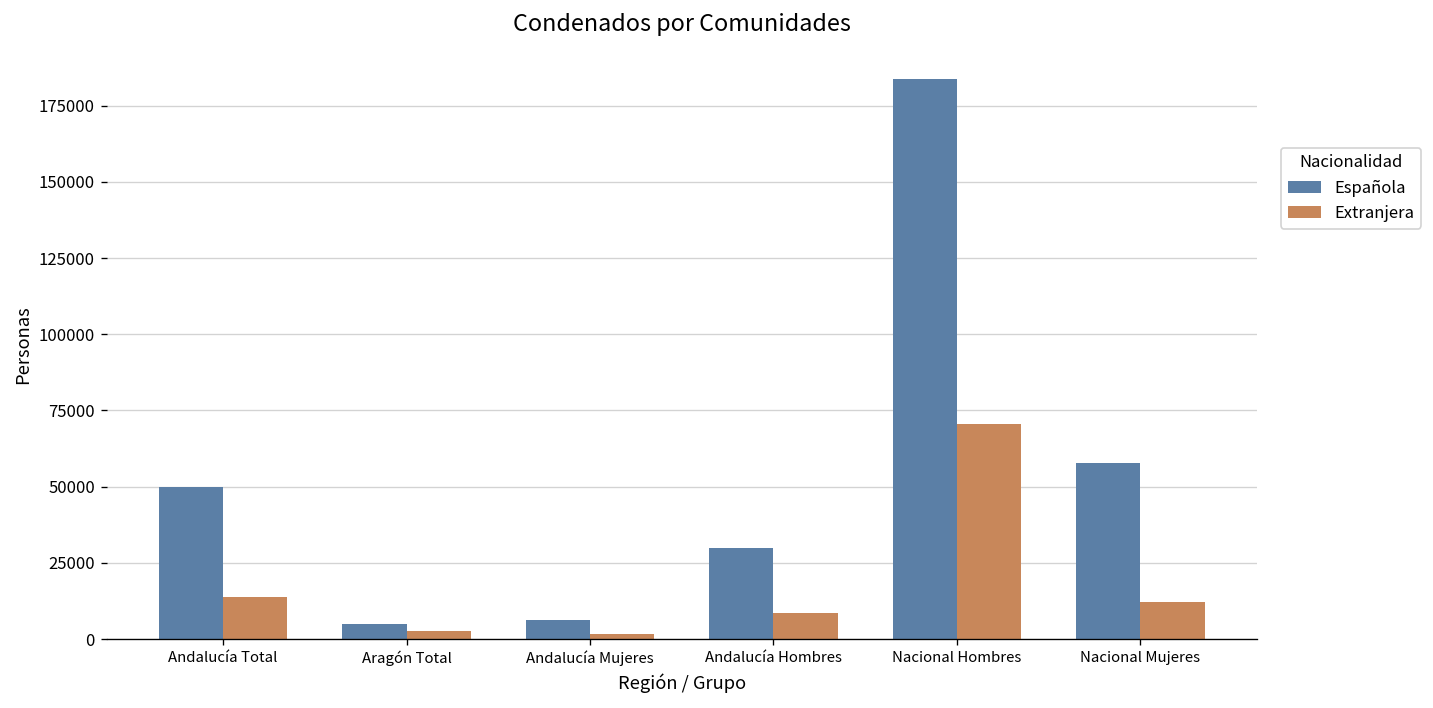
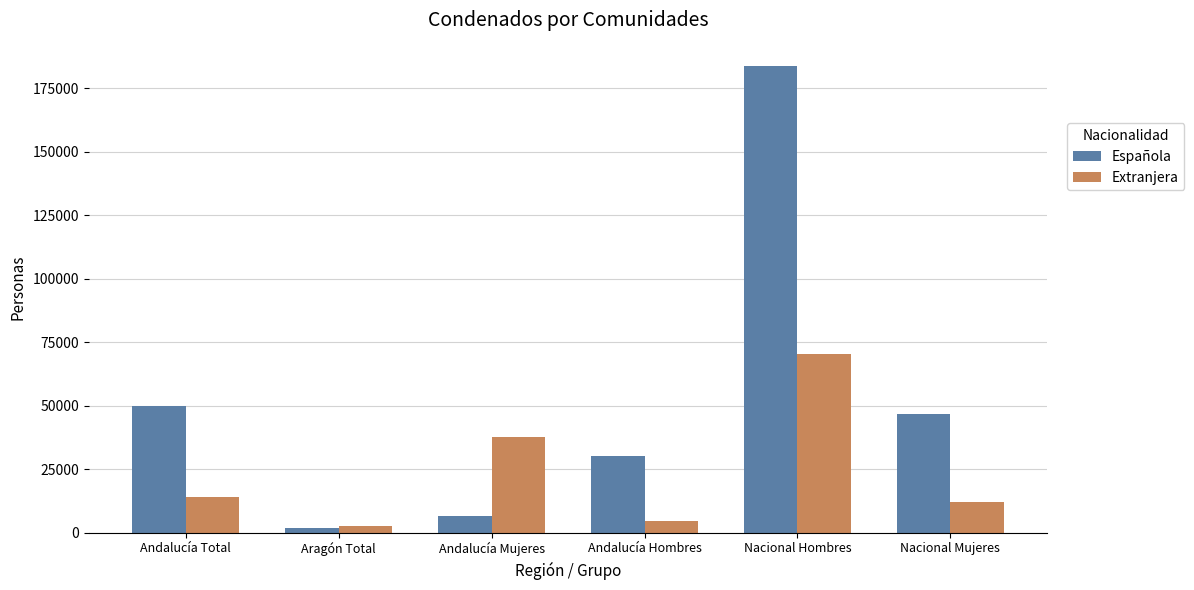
Española, Aragón Total: 5000 -> 2000
Extranjera, Andalucía Mujeres: 2000 -> 38000
Extranjera, Andalucía Hombres: 8000 -> 5000
Española, Nacional Mujeres: 58000 -> 47000
